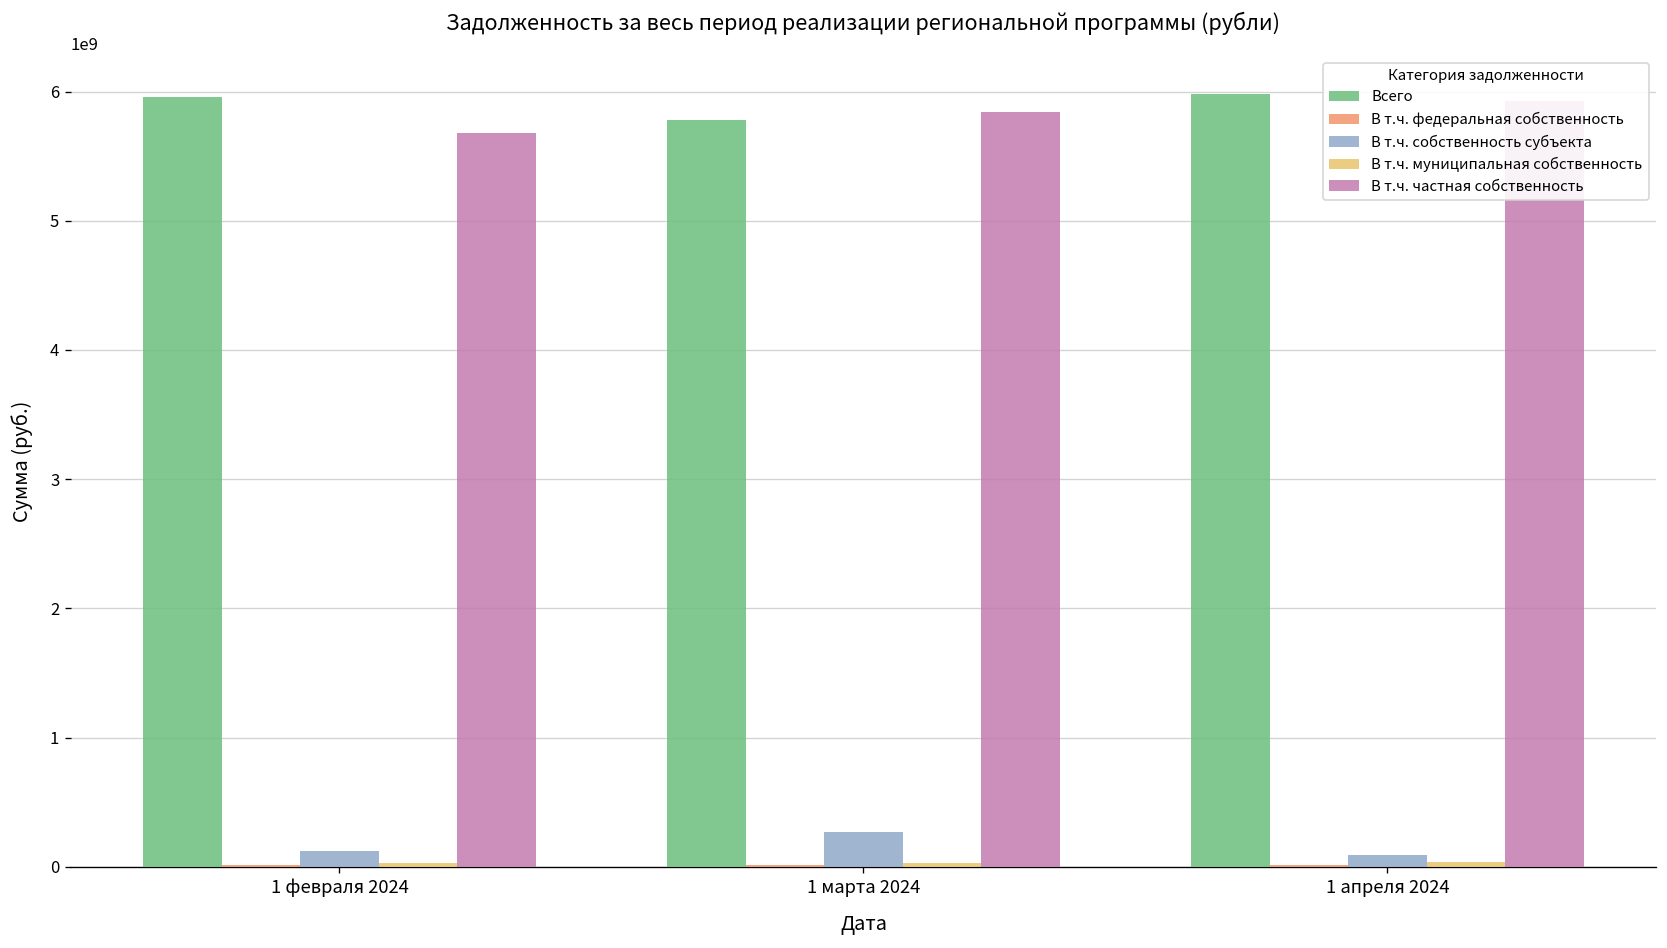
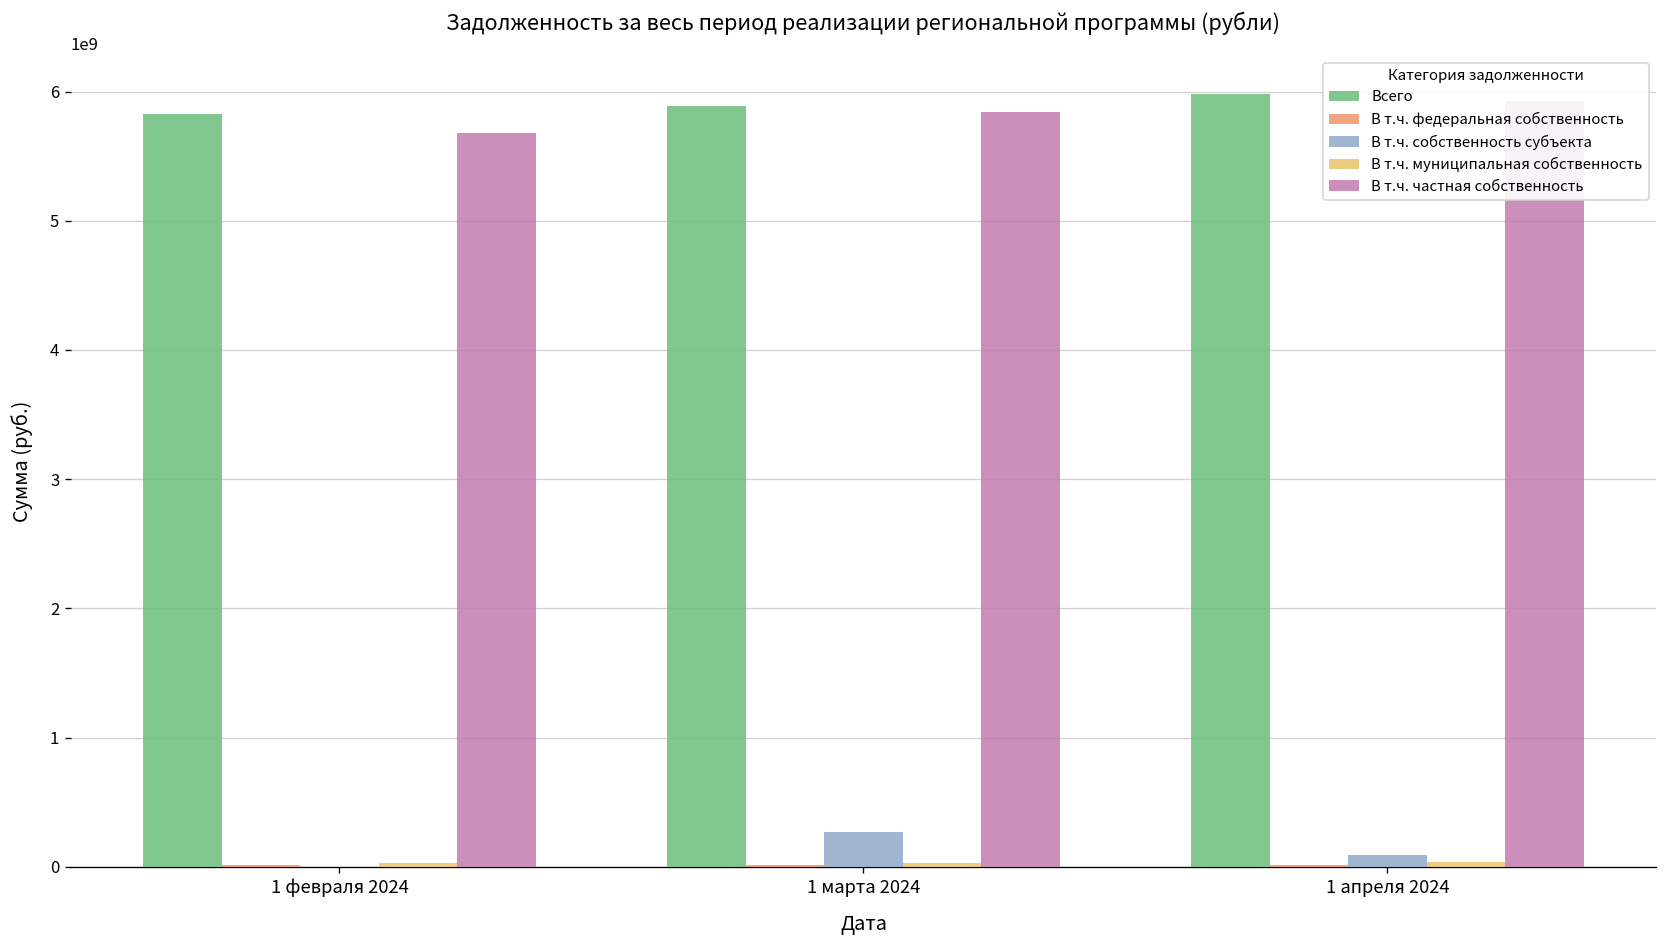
Всего, 1 февраля 2024: 5960000000 -> 5830000000
В т.ч. собственность субъекта, 1 февраля 2024: 120000000 -> 0
Всего, 1 марта 2024: 5780000000 -> 5890000000
